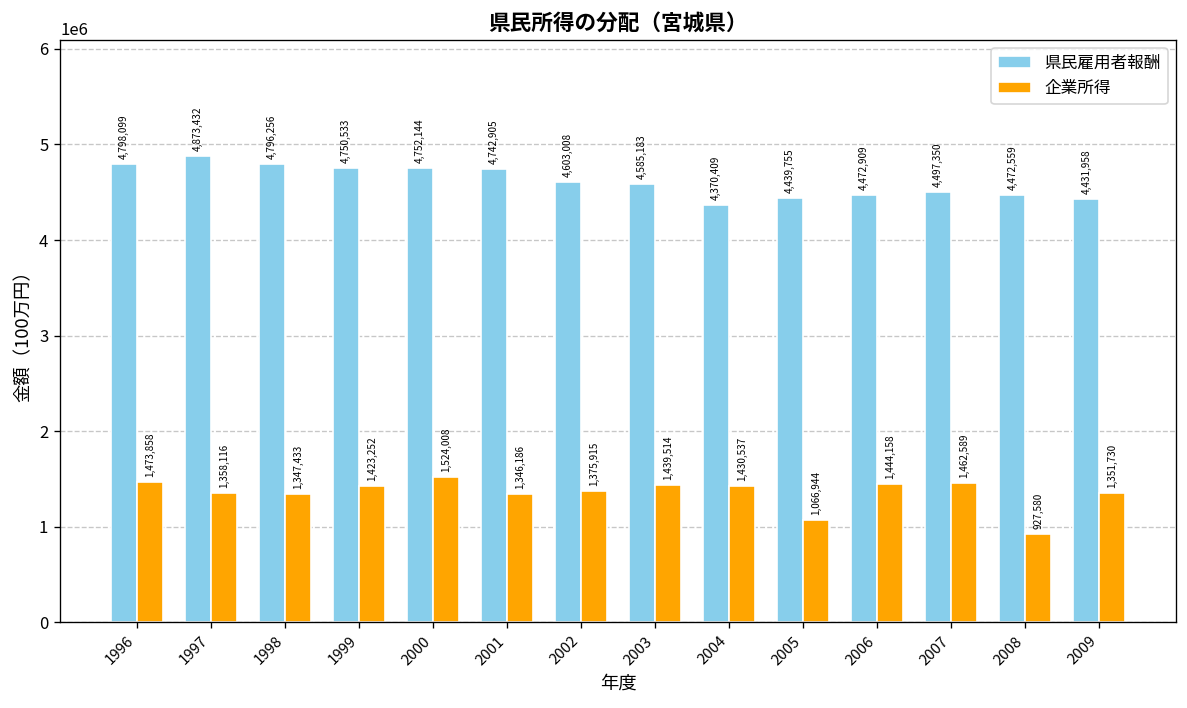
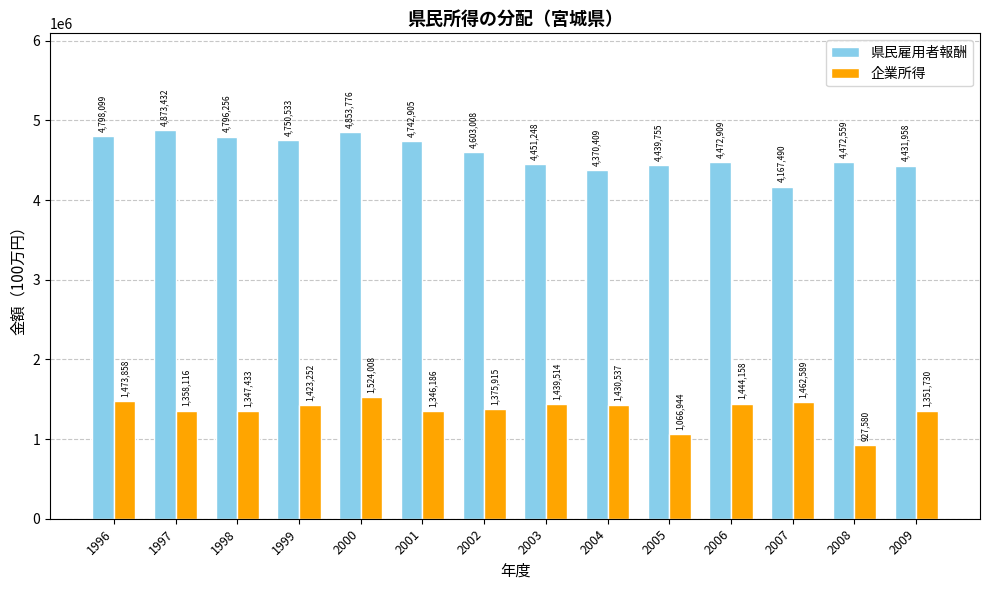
県民雇用者報酬, 2000: 4,752,144 -> 4,853,776
県民雇用者報酬, 2003: 4,585,183 -> 4,451,248
県民雇用者報酬, 2007: 4,497,350 -> 4,167,490
